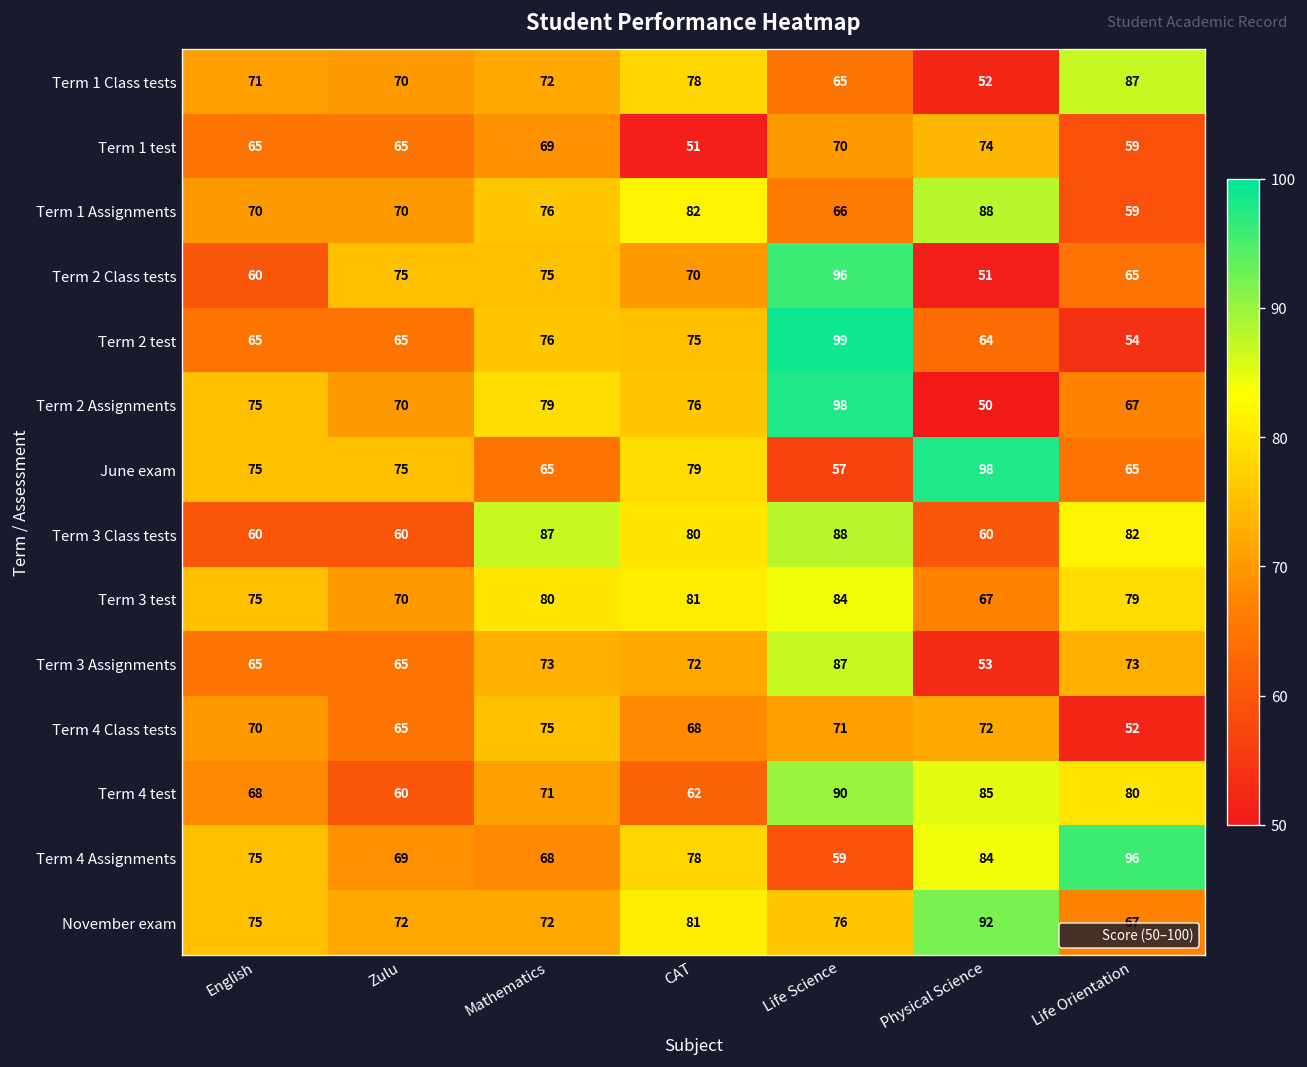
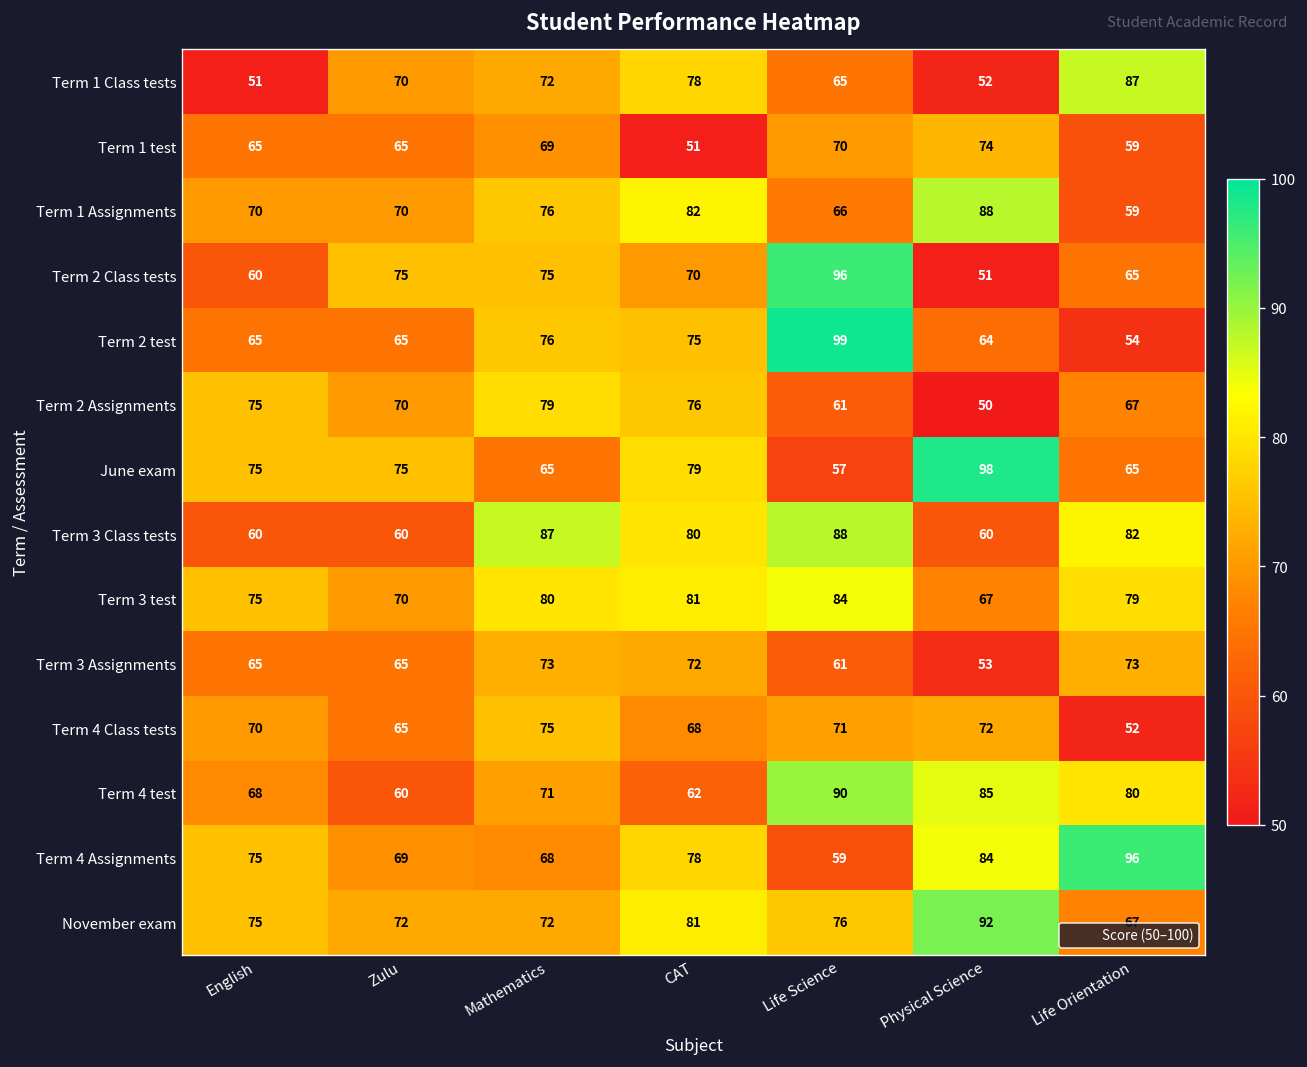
Term 1 Class tests, English: 71 -> 51
Term 2 Assignments, Life Science: 98 -> 61
Term 3 Assignments, Life Science: 87 -> 61
